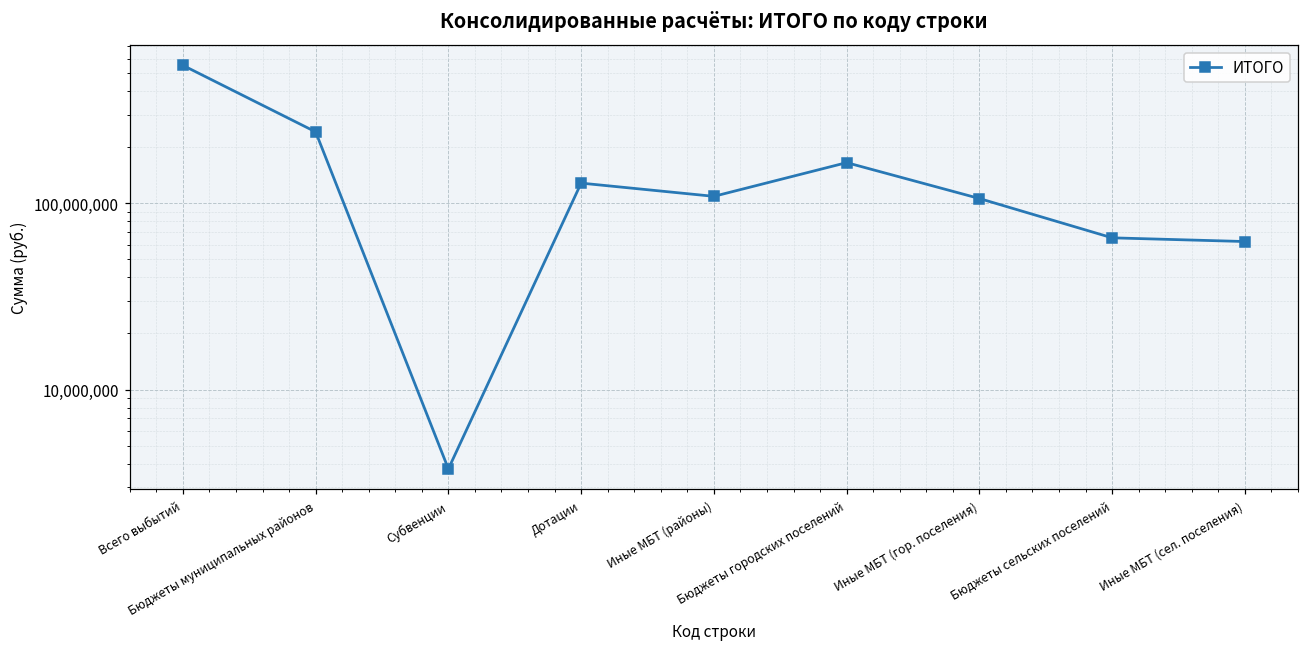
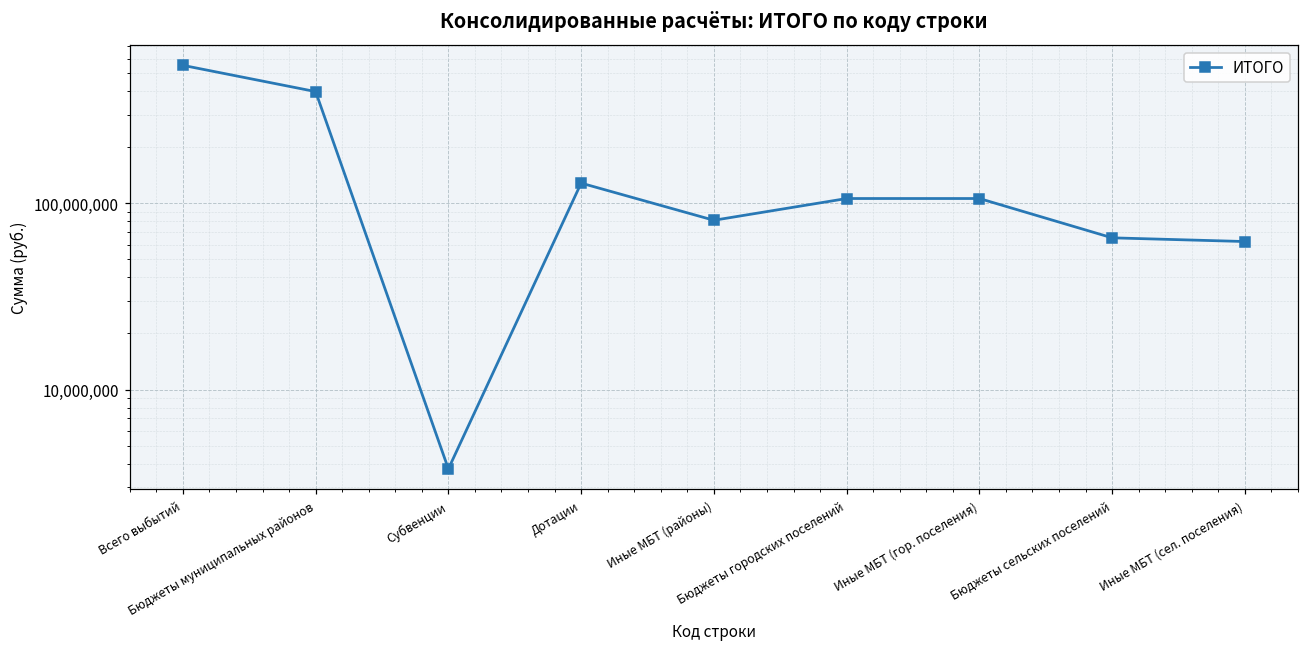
Бюджеты муниципальных районов: 240,000,000 -> 400,000,000
Иные МБТ (районы): 110,000,000 -> 80,000,000
Бюджеты городских поселений: 170,000,000 -> 110,000,000
